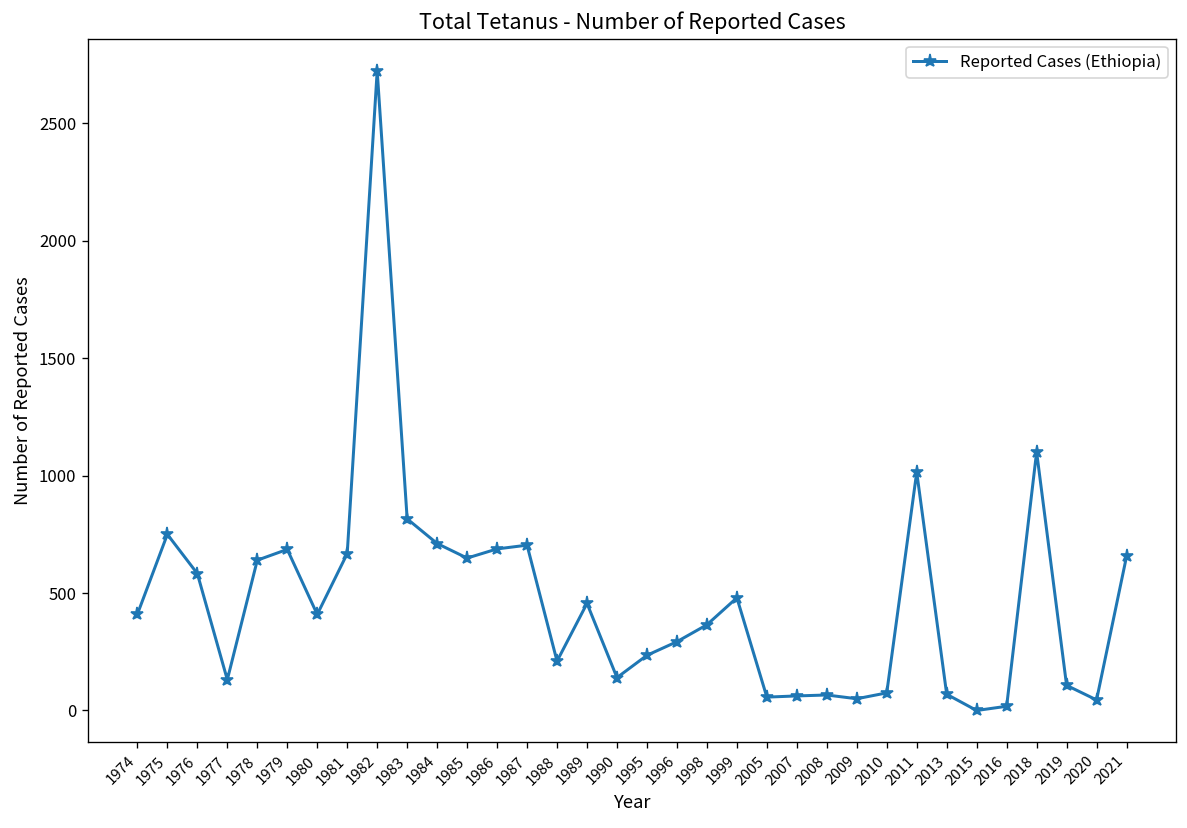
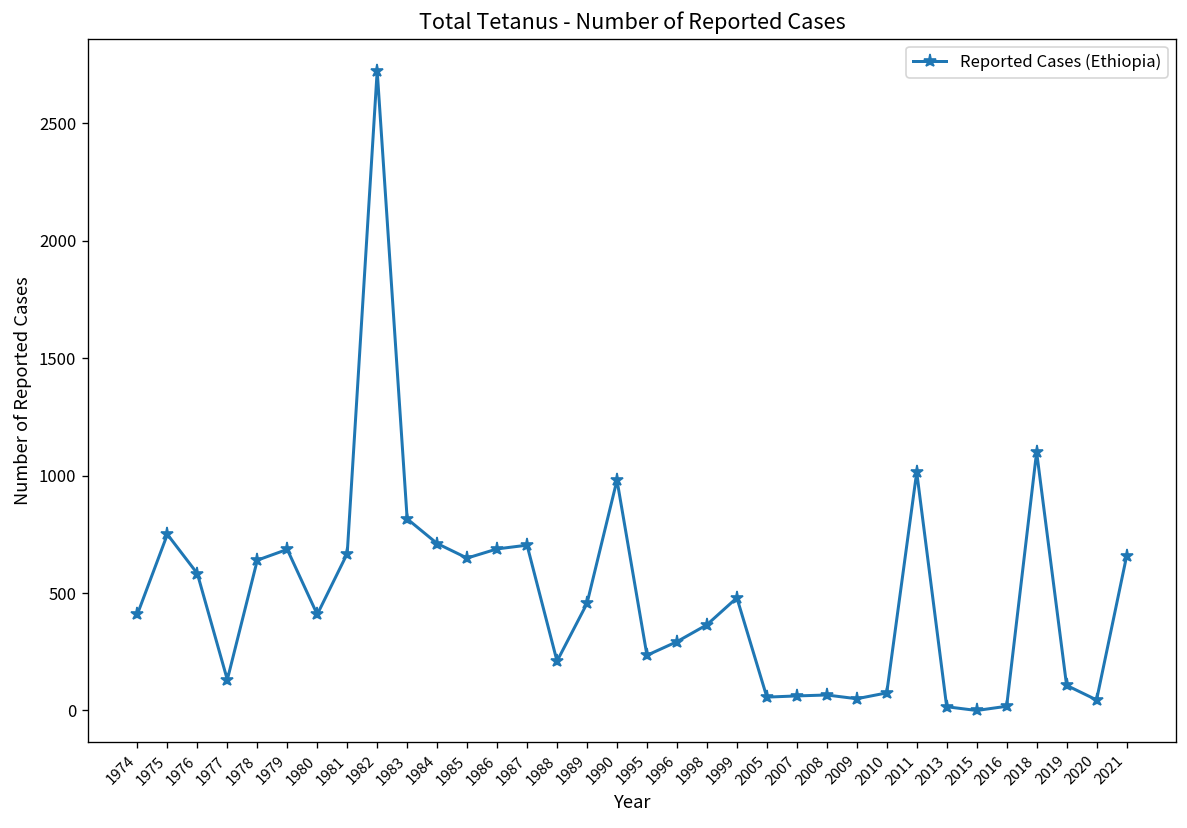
1990: 140 -> 980
2013: 70 -> 20
